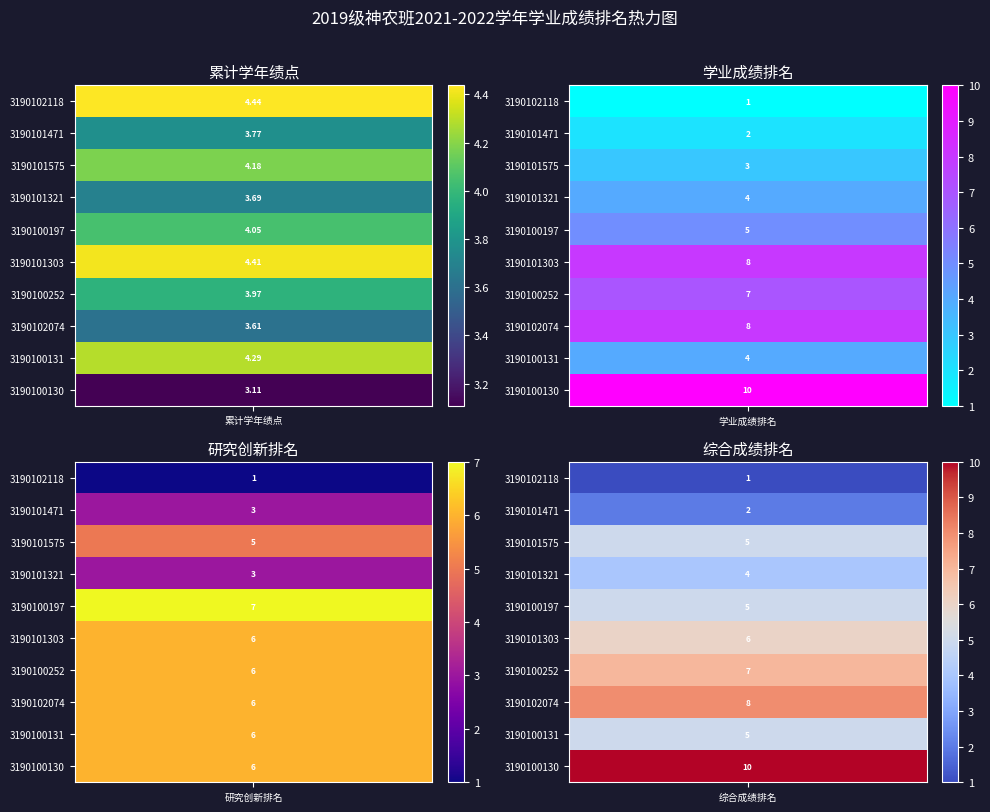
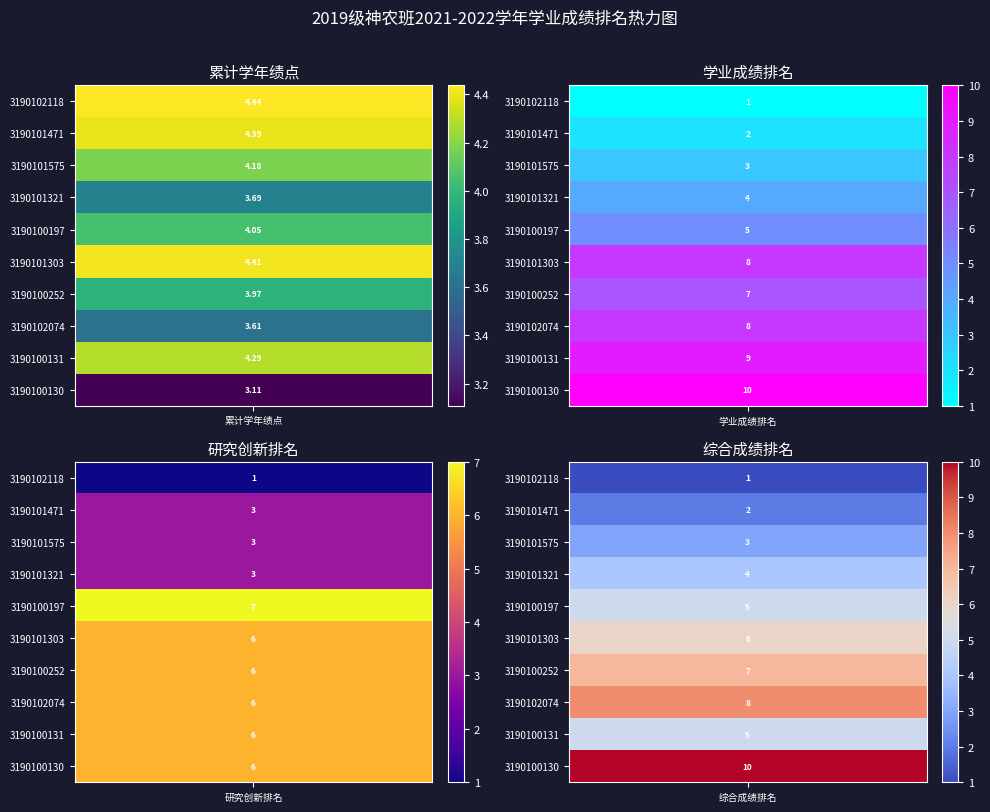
累计学年绩点, 3190101471, 累计学年绩点: 3.77 -> 4.39
学业成绩排名, 3190100131, 学业成绩排名: 4 -> 9
研究创新排名, 3190101575, 研究创新排名: 5 -> 3
综合成绩排名, 3190101575, 综合成绩排名: 5 -> 3
